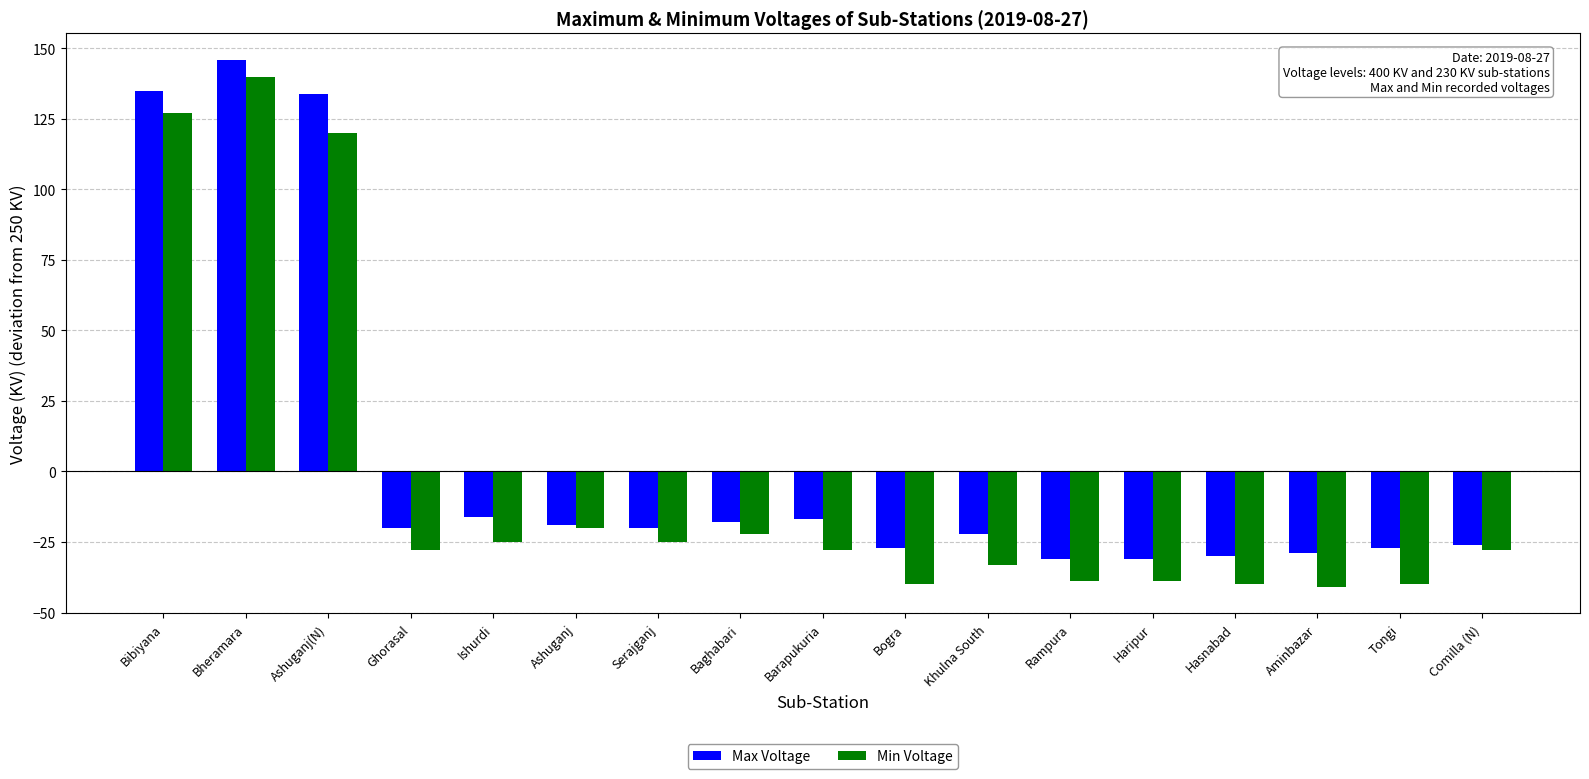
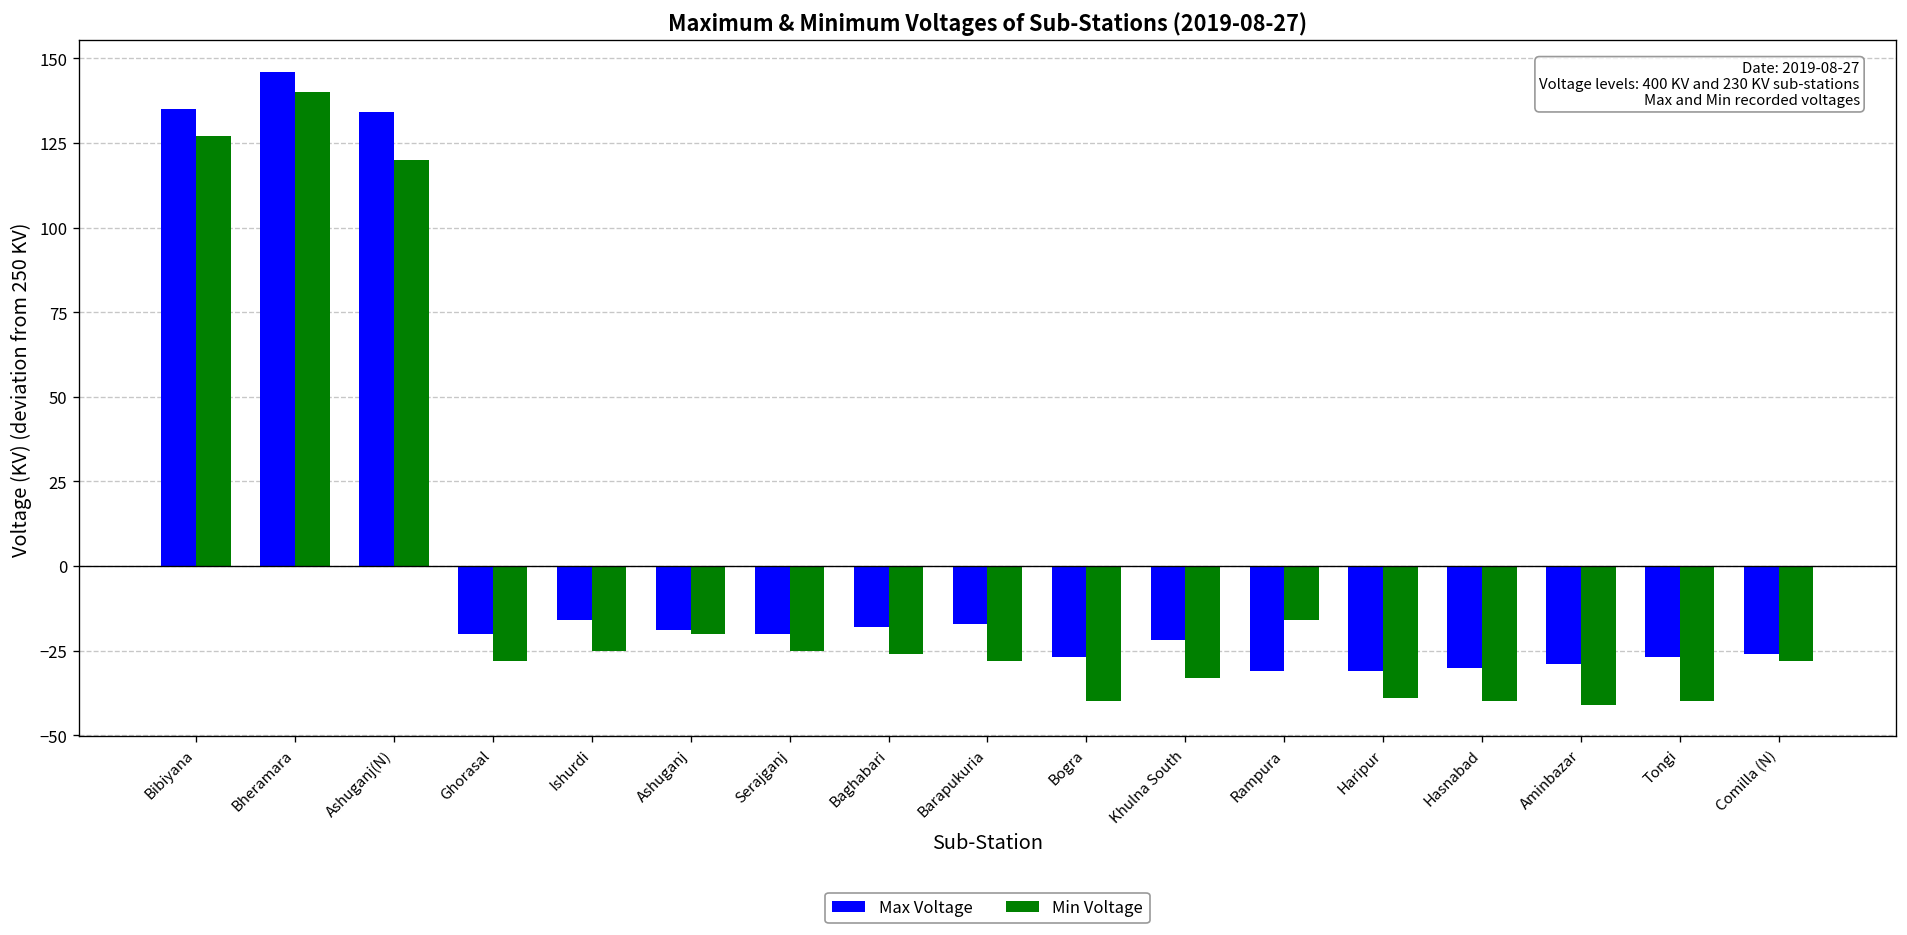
Min Voltage, Baghabari: -22 -> -26
Min Voltage, Rampura: -39 -> -16
